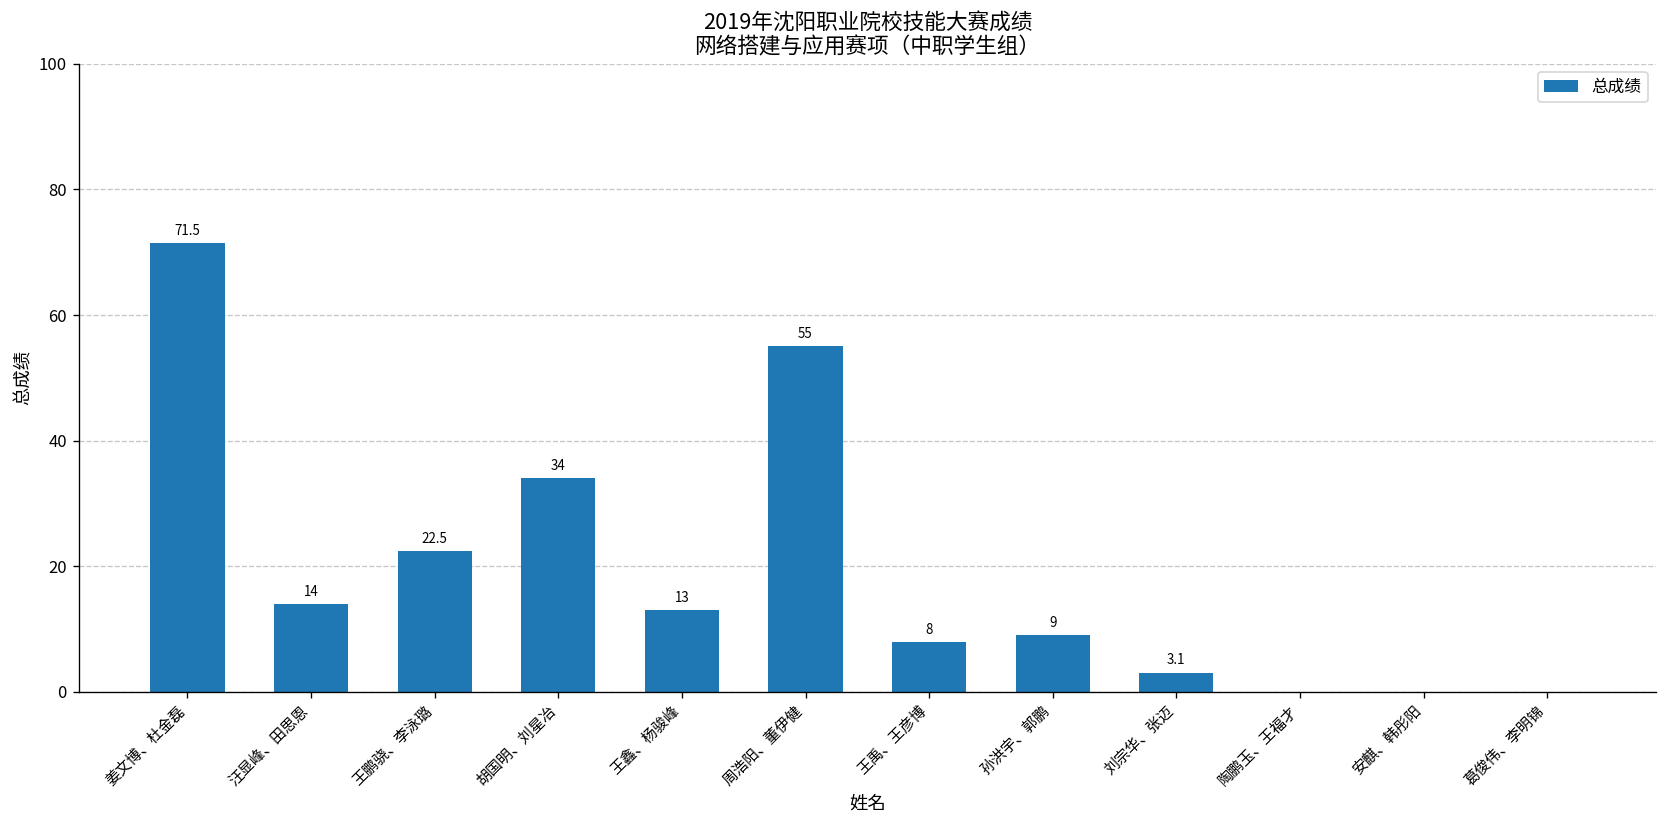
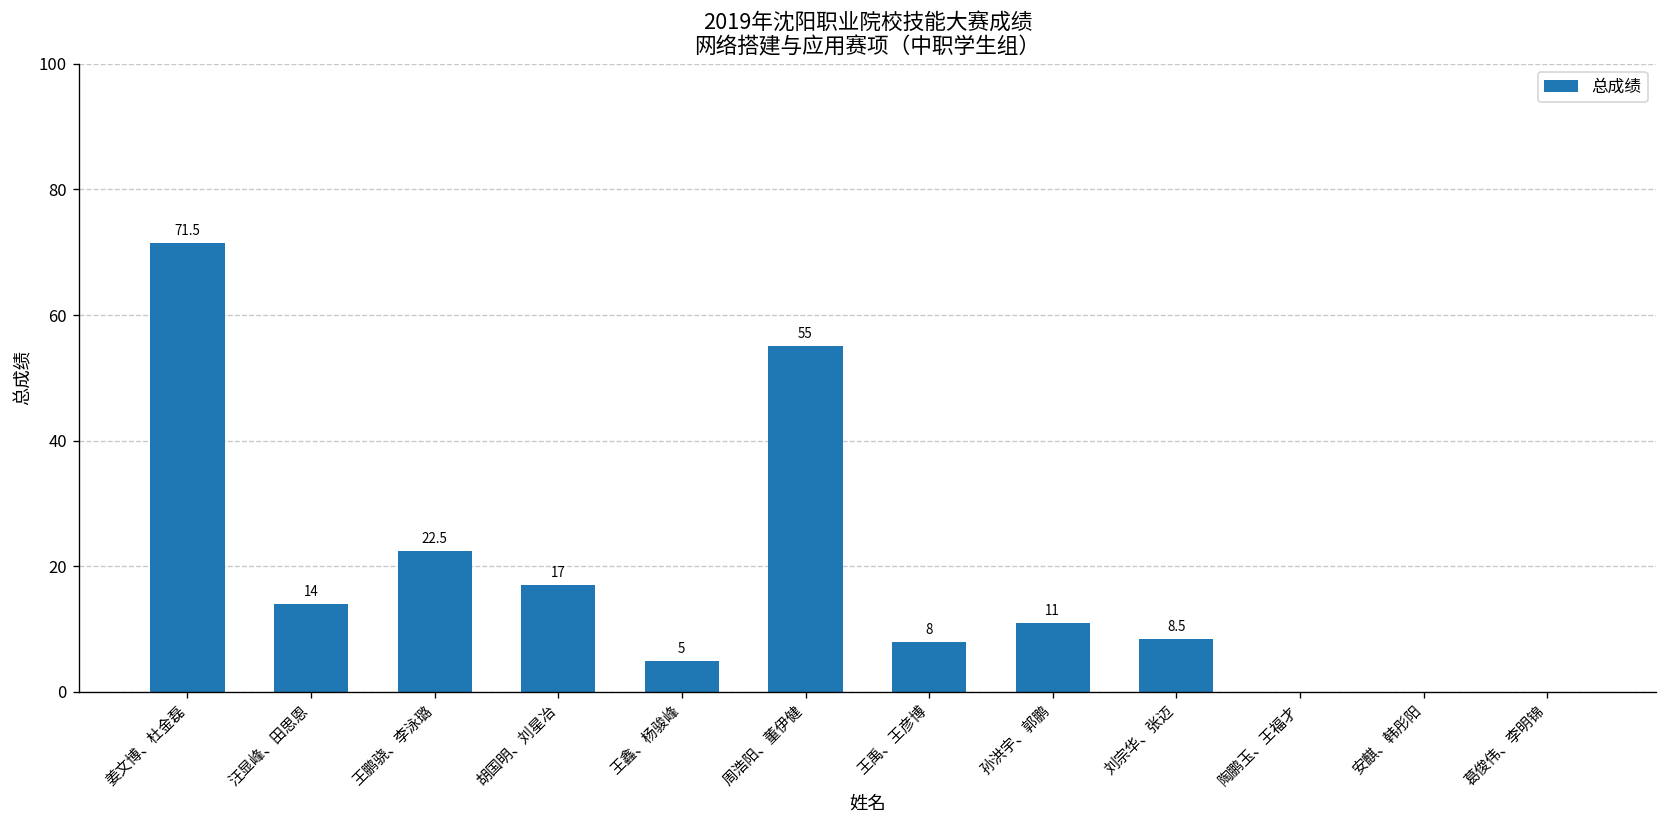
胡国明、刘星冶: 34 -> 17
王鑫、杨骏峰: 13 -> 5
孙洪宇、郭鹏: 9 -> 11
刘宗华、张迈: 3.1 -> 8.5
